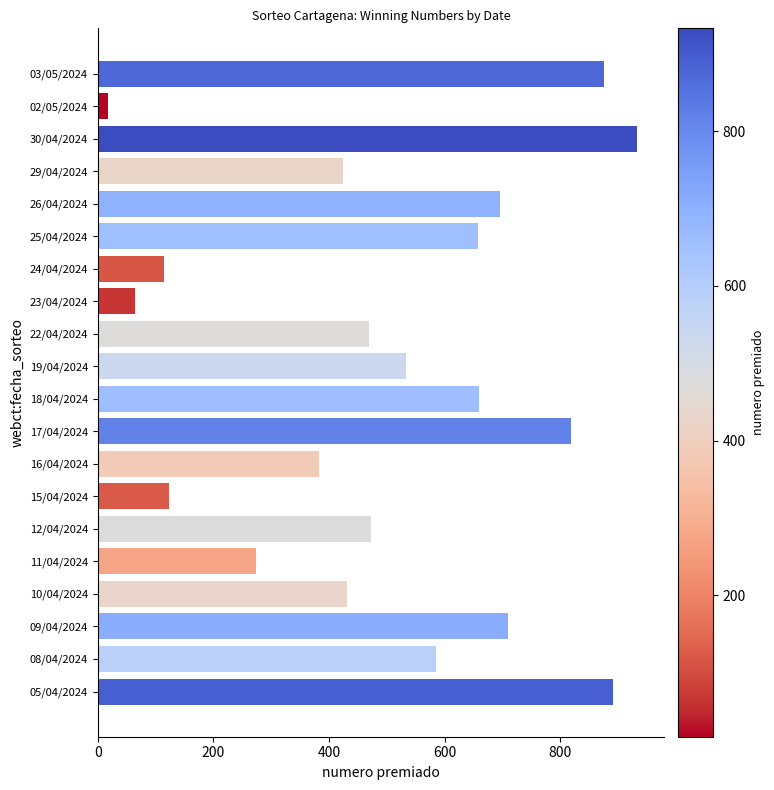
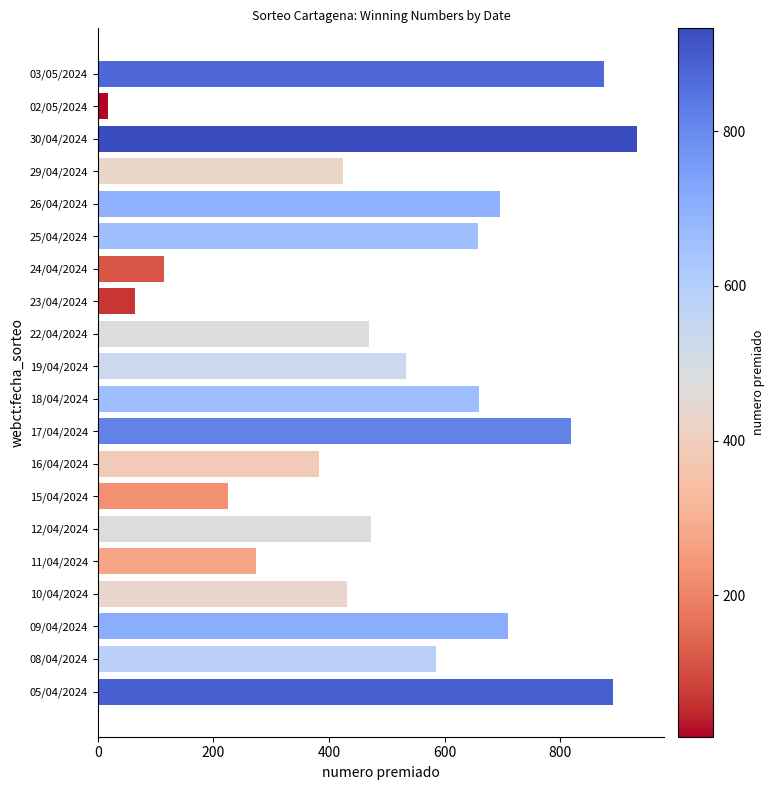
15/04/2024: 120 -> 230
